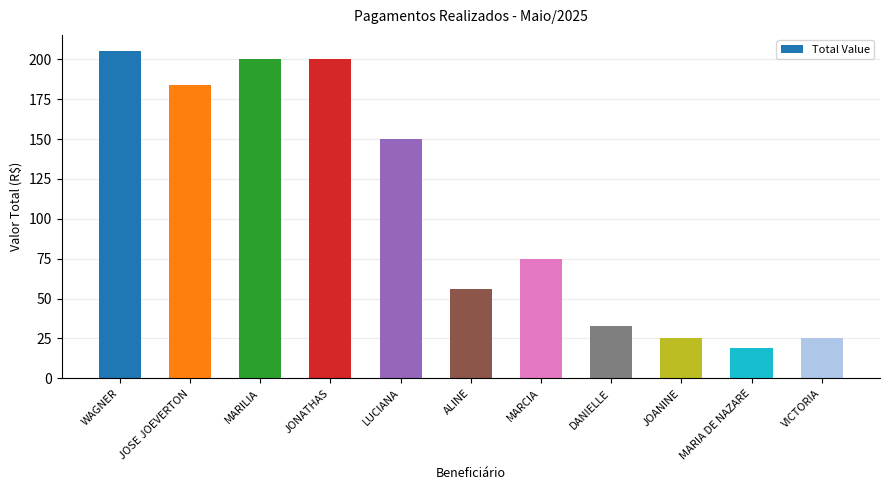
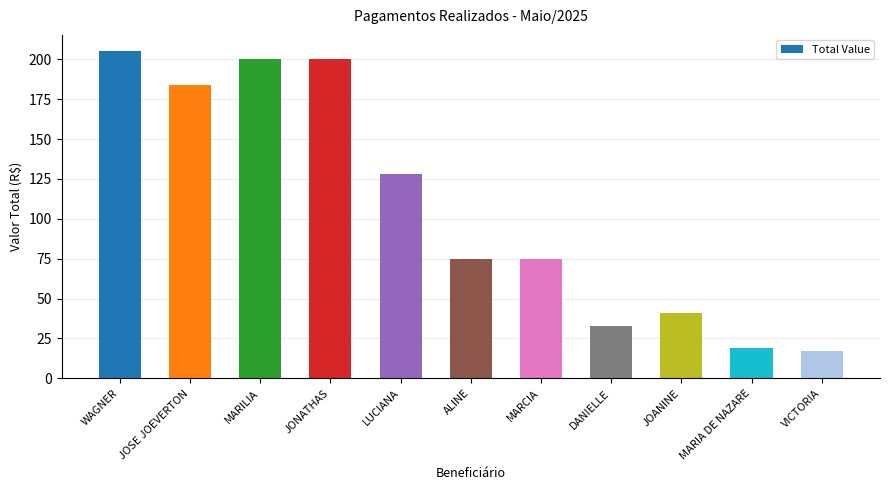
LUCIANA: 150 -> 128
ALINE: 56 -> 75
JOANINE: 25 -> 41
VICTORIA: 25 -> 17
